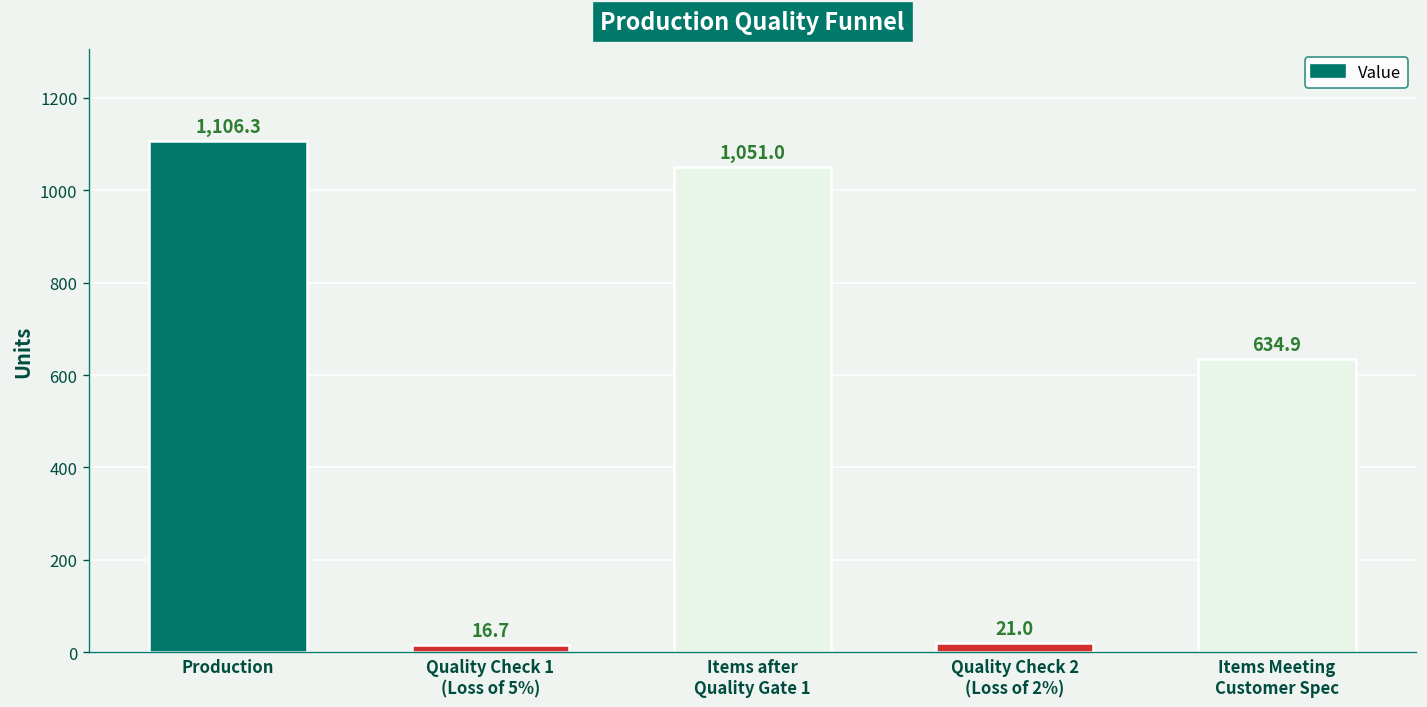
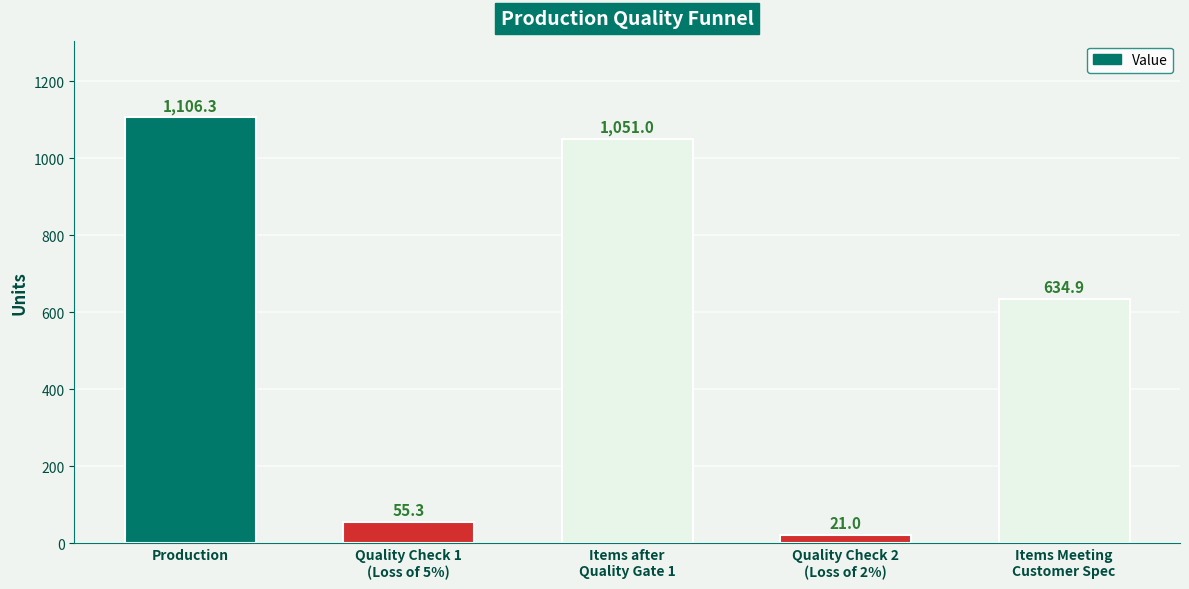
Quality Check 1 (Loss of 5%): 16.7 -> 55.3
